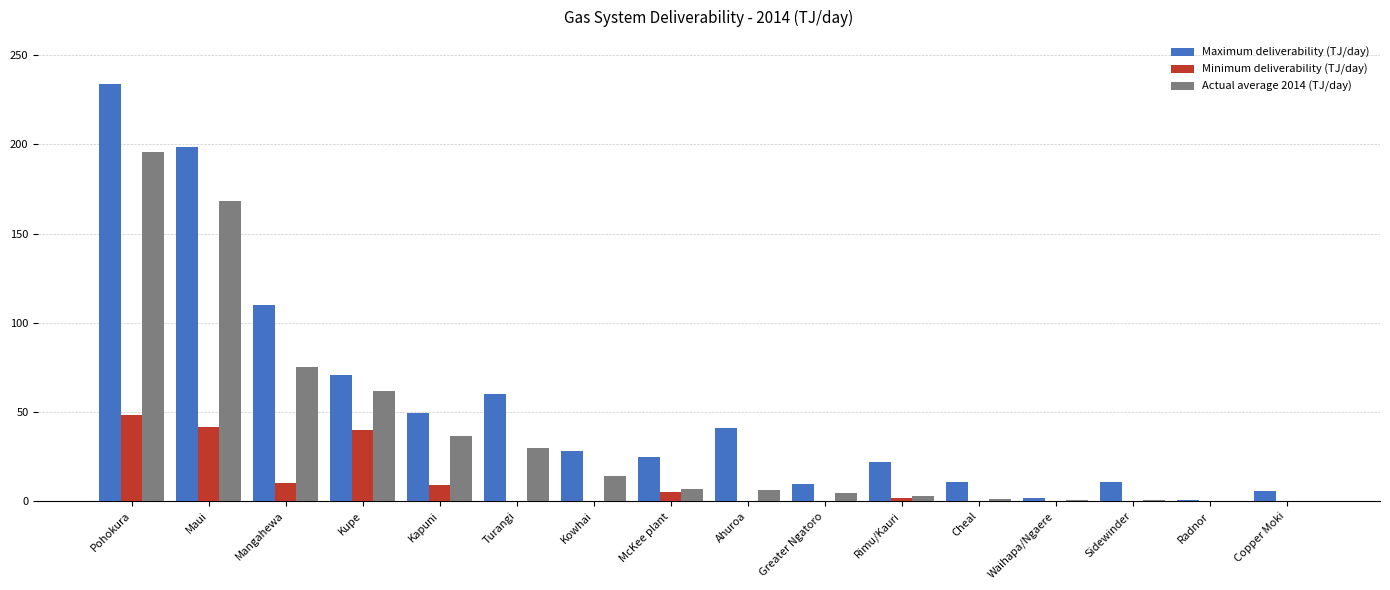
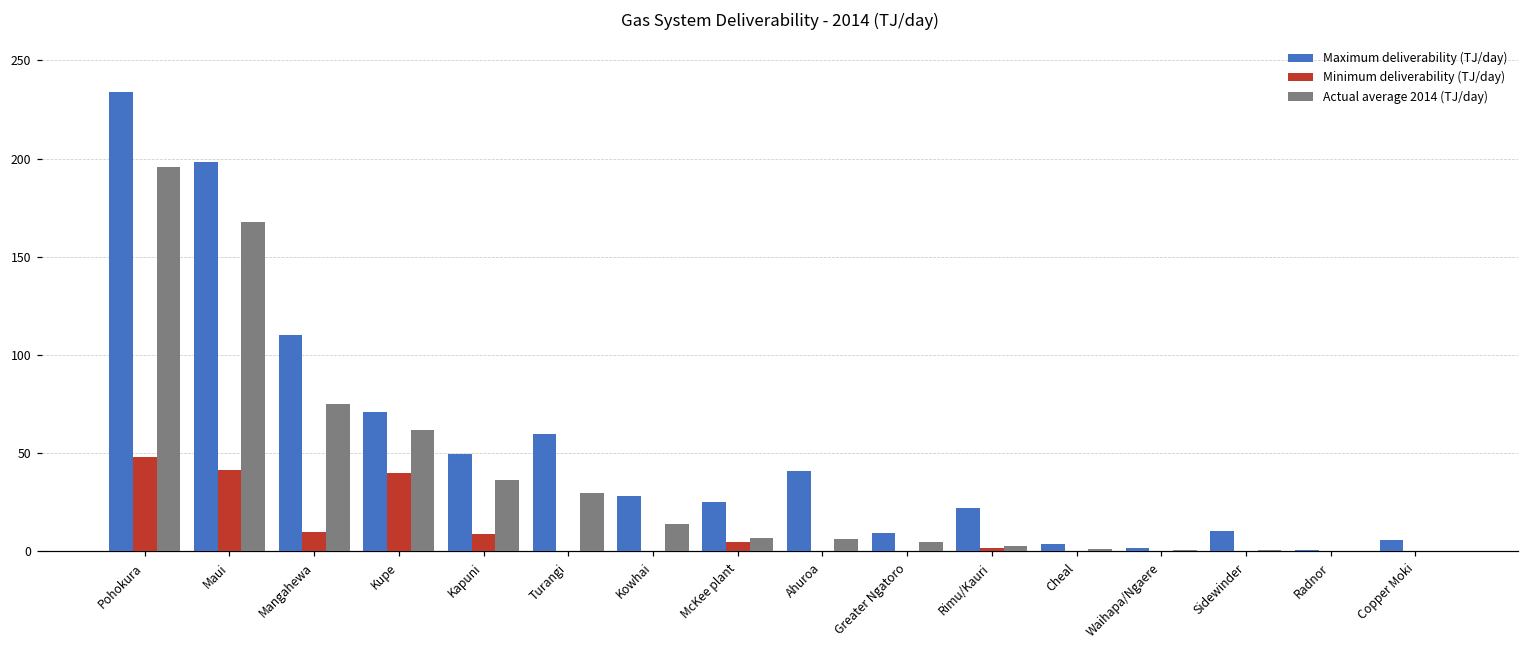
Maximum deliverability (TJ/day), Cheal: 11 -> 4
